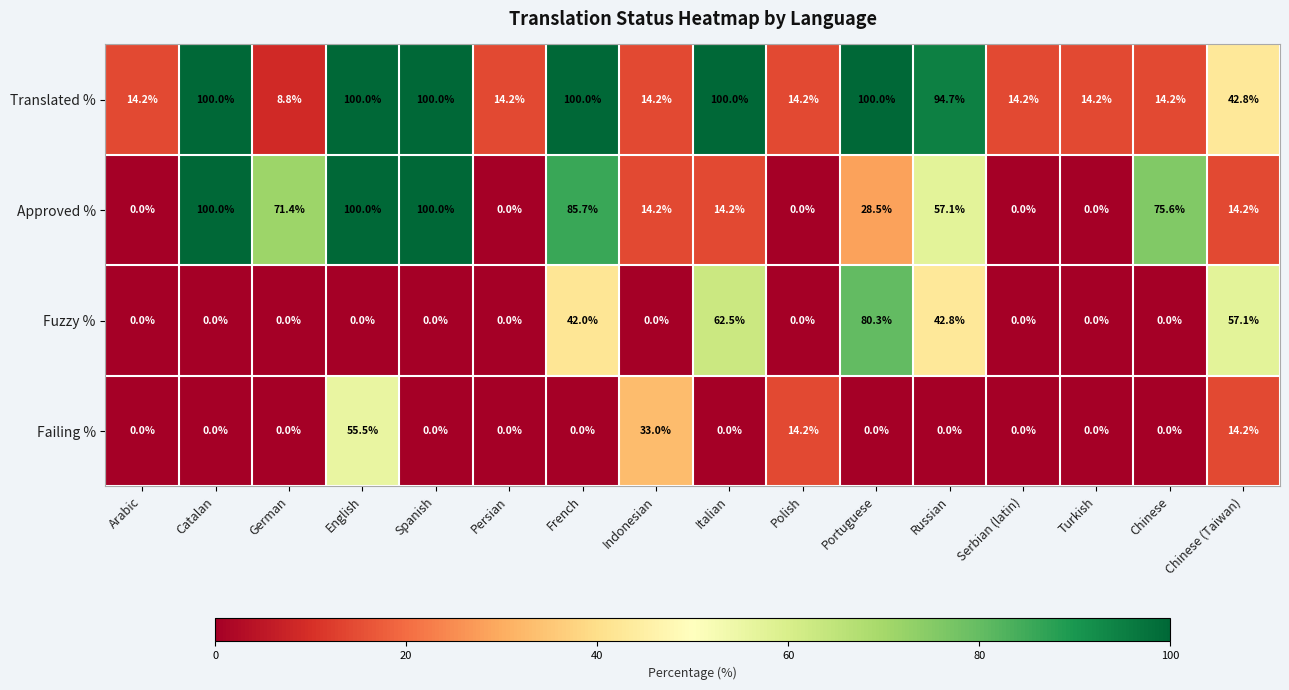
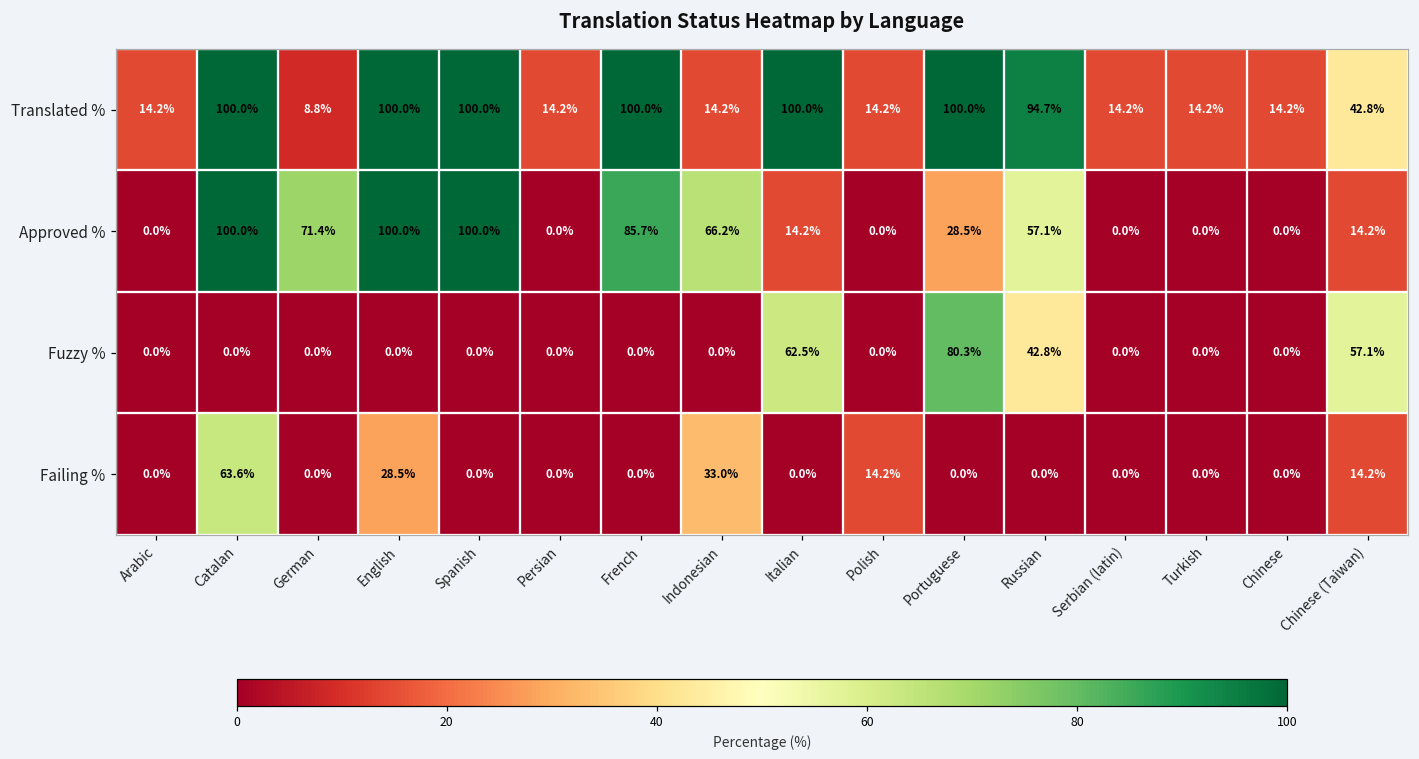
Approved %, Indonesian: 14.2% -> 66.2%
Approved %, Chinese: 75.6% -> 0.0%
Fuzzy %, French: 42.0% -> 0.0%
Failing %, Catalan: 0.0% -> 63.6%
Failing %, English: 55.5% -> 28.5%
